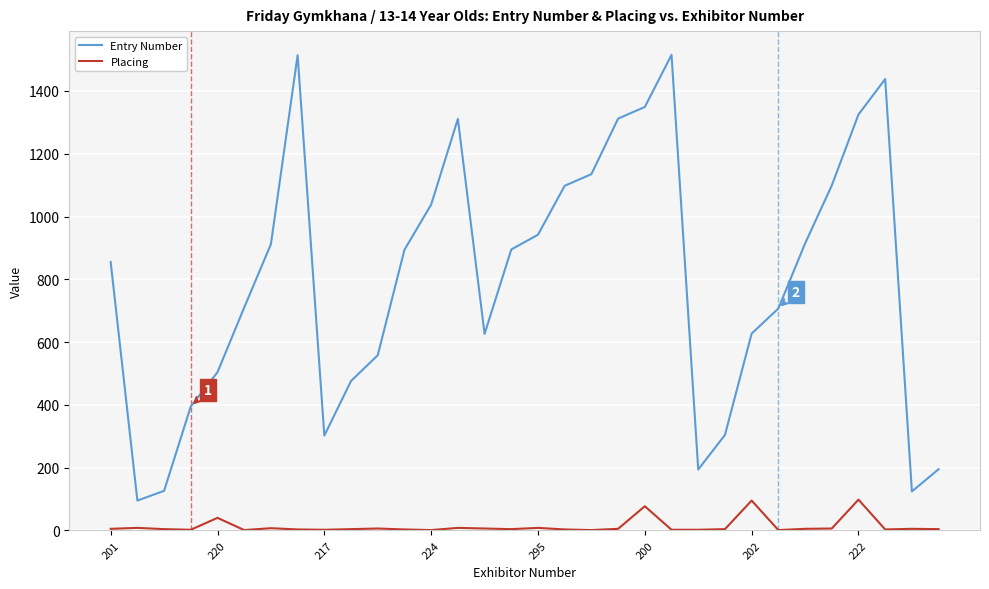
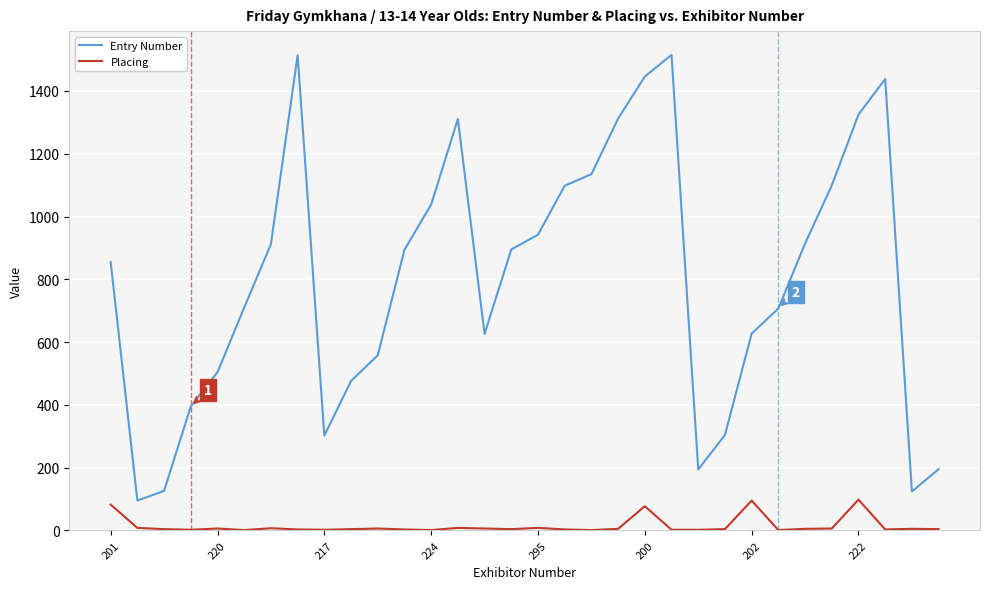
Placing, 201: 10 -> 80
Placing, 220: 40 -> 10
Entry Number, 200: 1350 -> 1450
